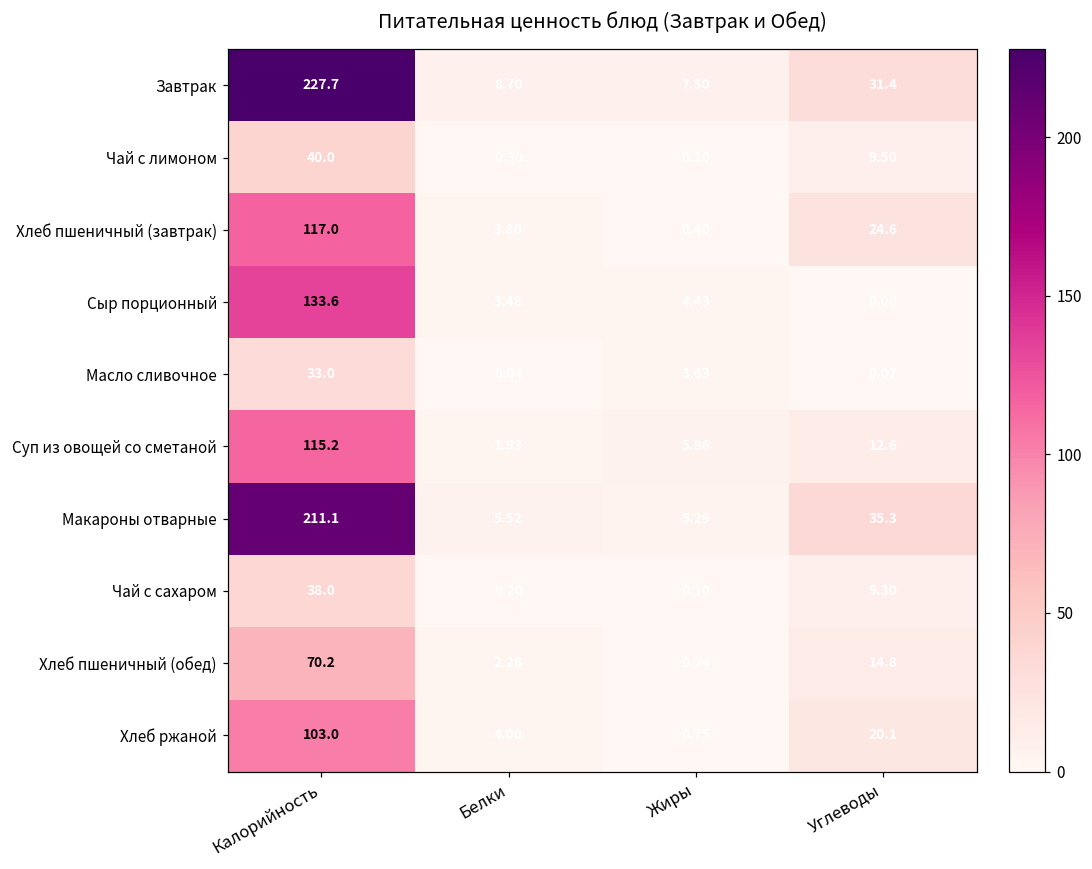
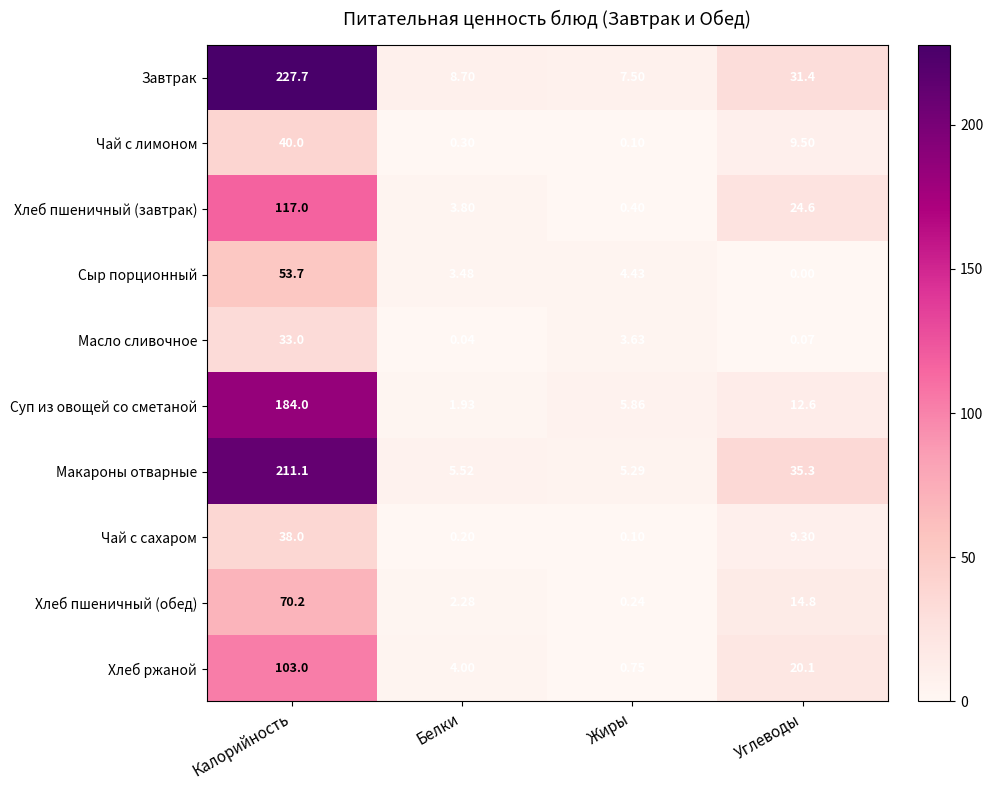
Сыр порционный, Калорийность: 133.6 -> 53.7
Суп из овощей со сметаной, Калорийность: 115.2 -> 184.0
